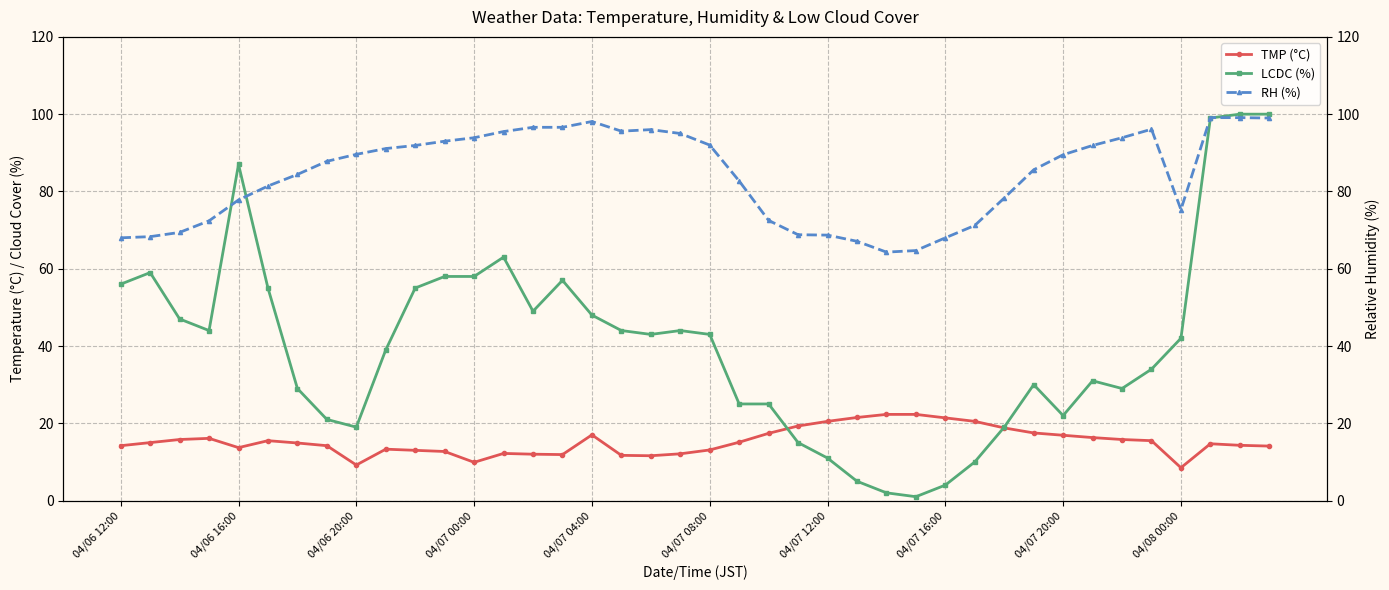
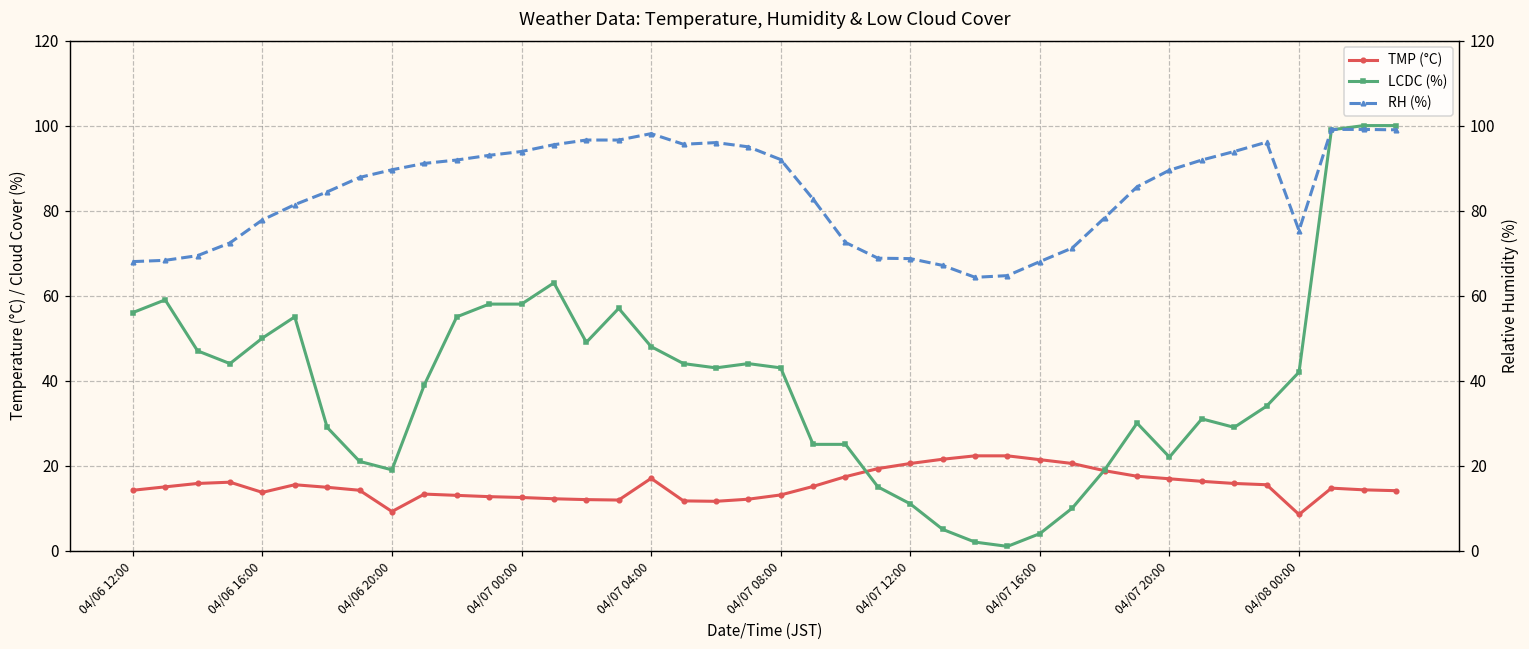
LCDC (%), 04/06 16:00: 87 -> 50
TMP (°C), 04/07 00:00: 10 -> 13
